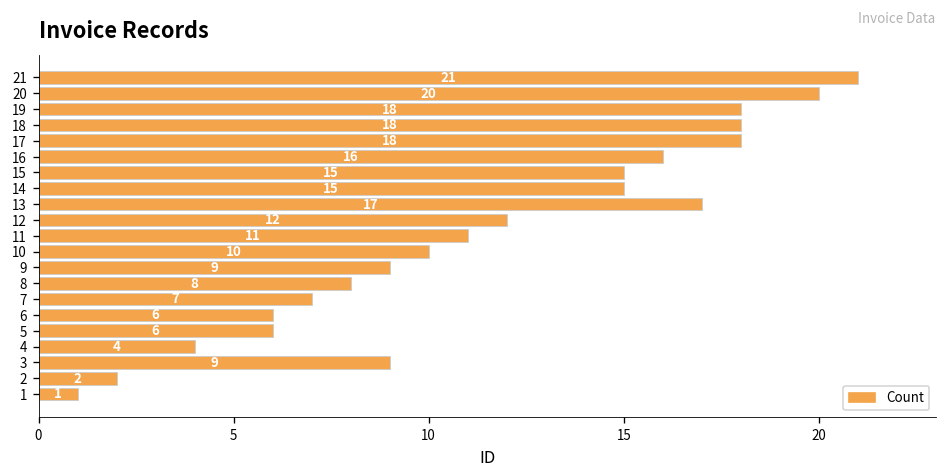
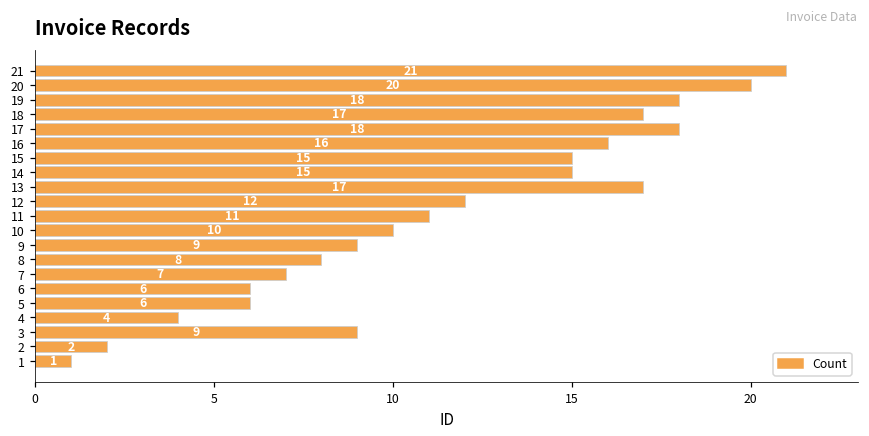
18: 18 -> 17
